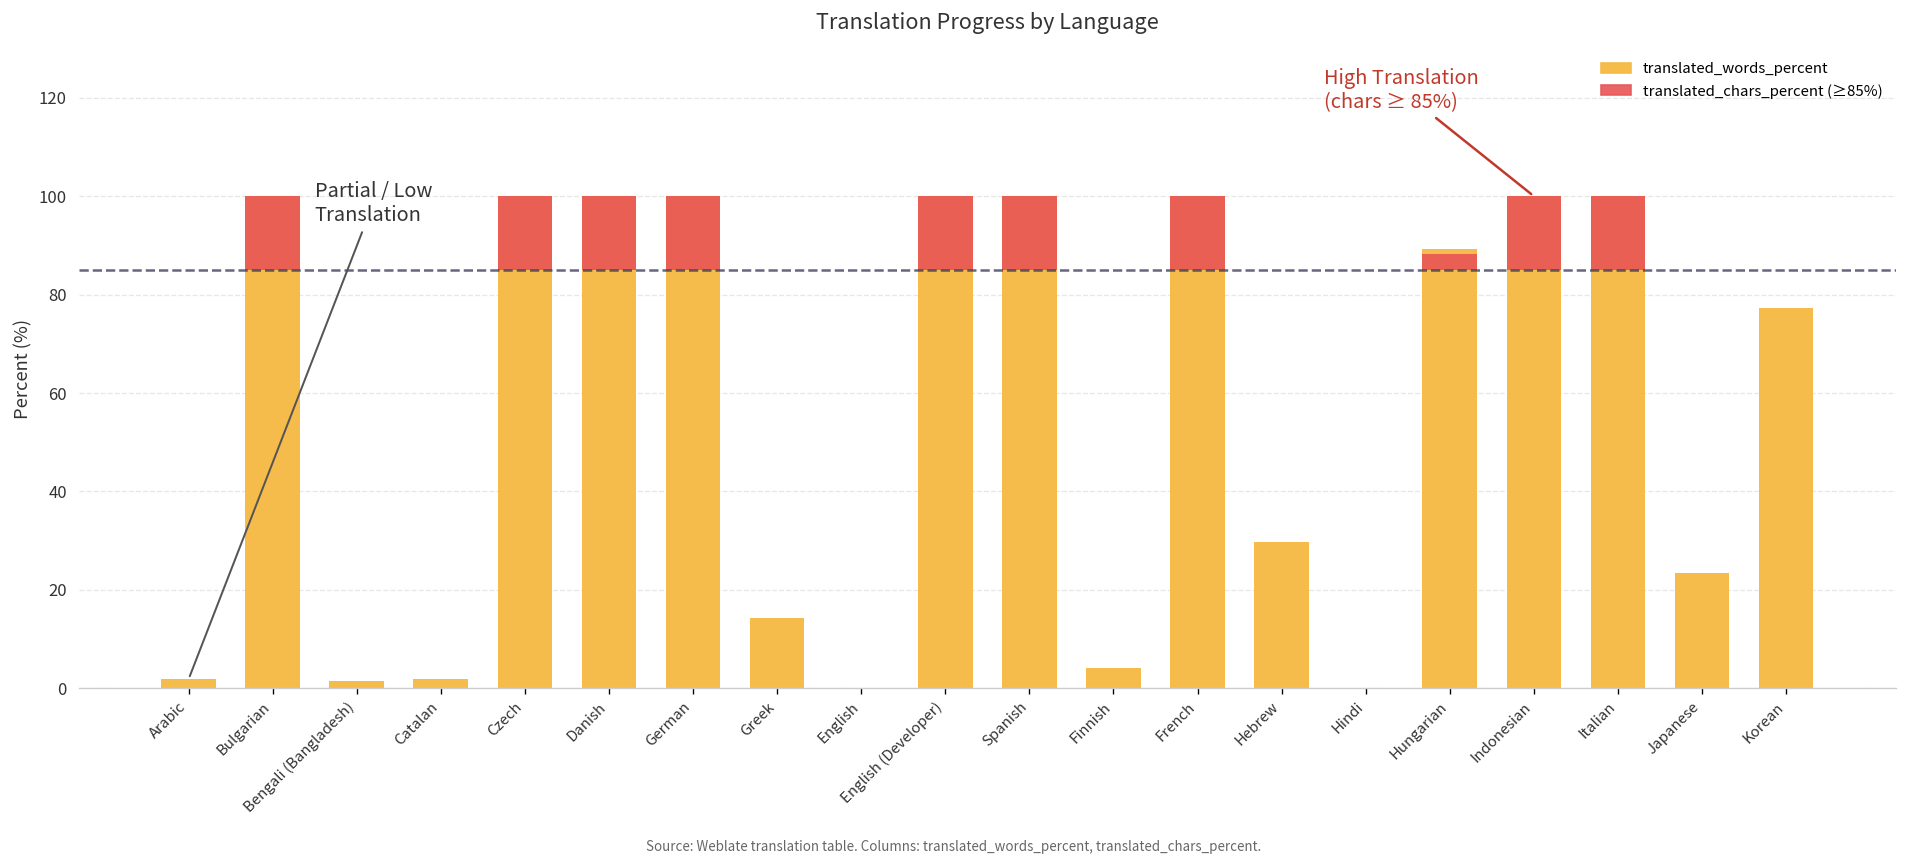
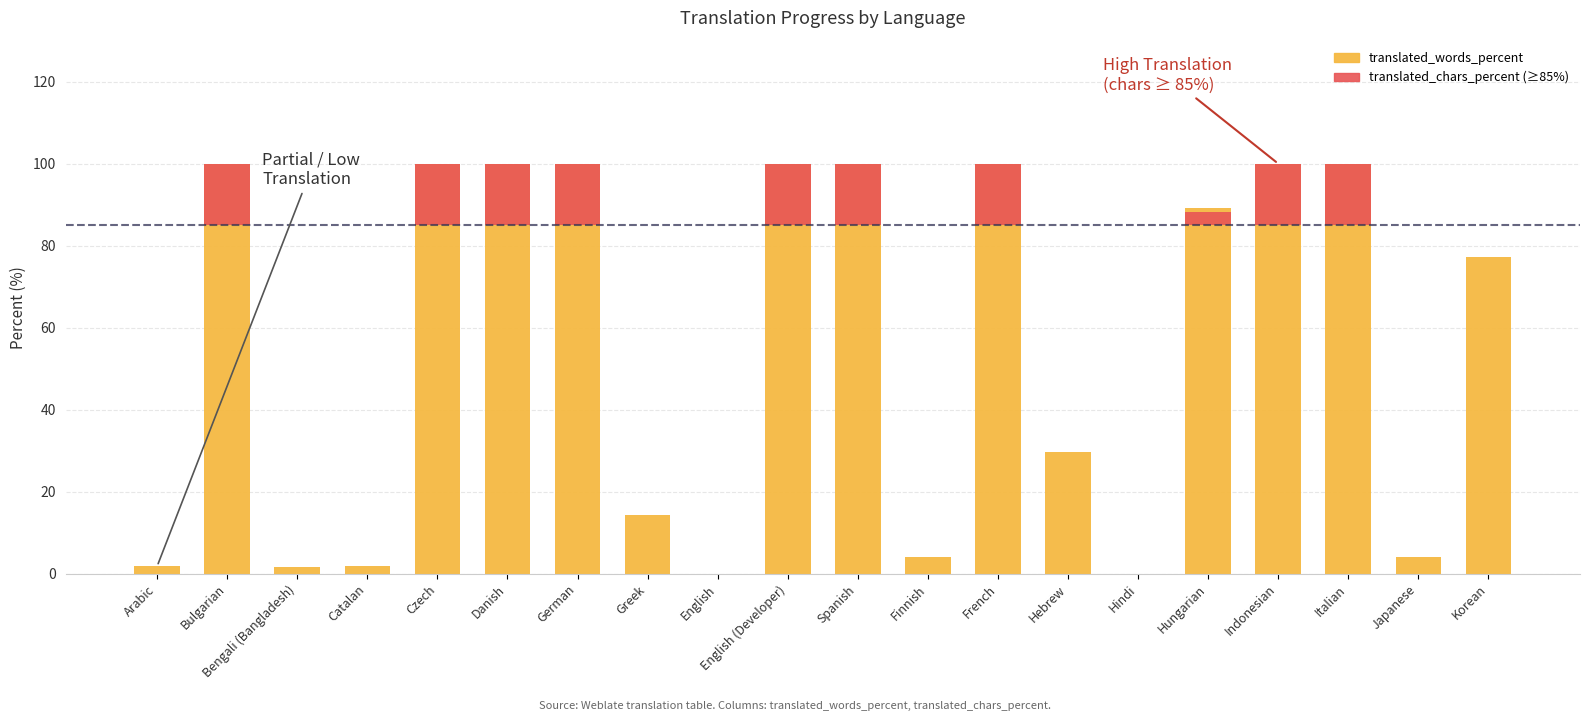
translated_words_percent, Japanese: 23 -> 4
